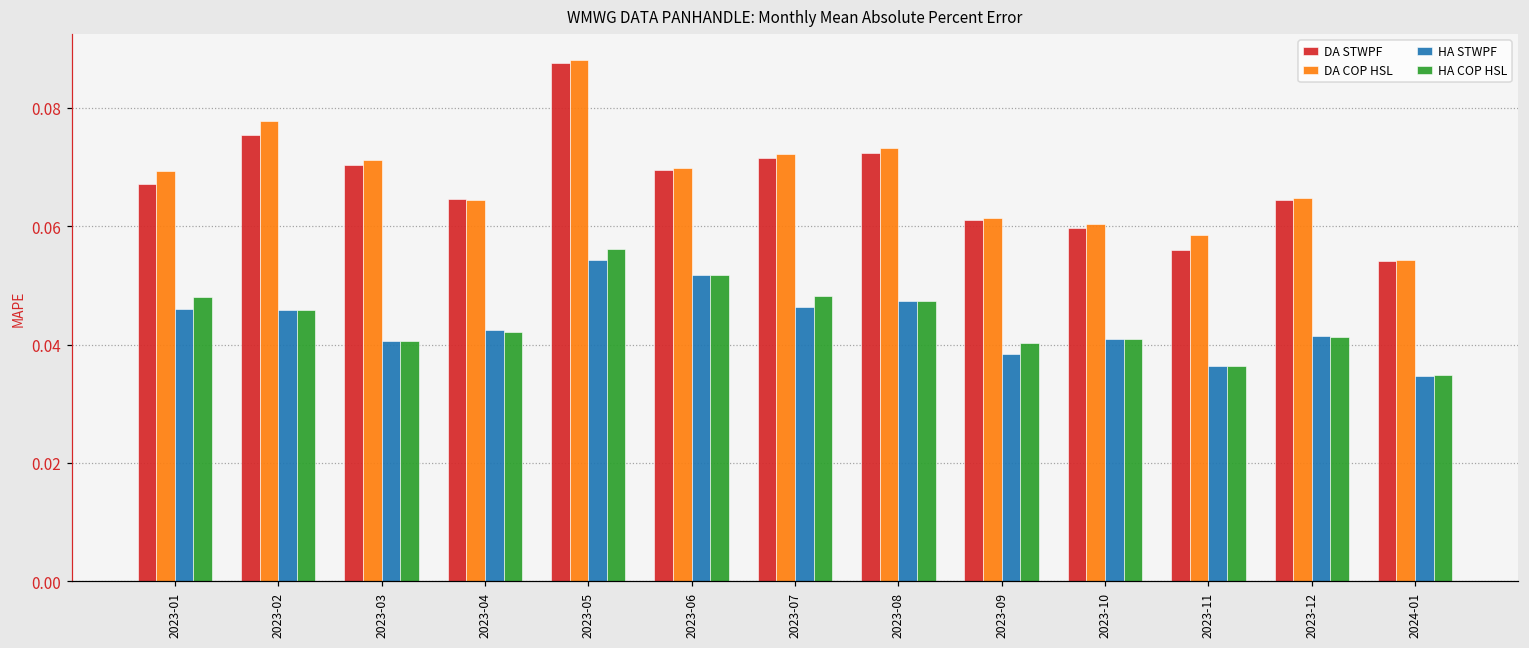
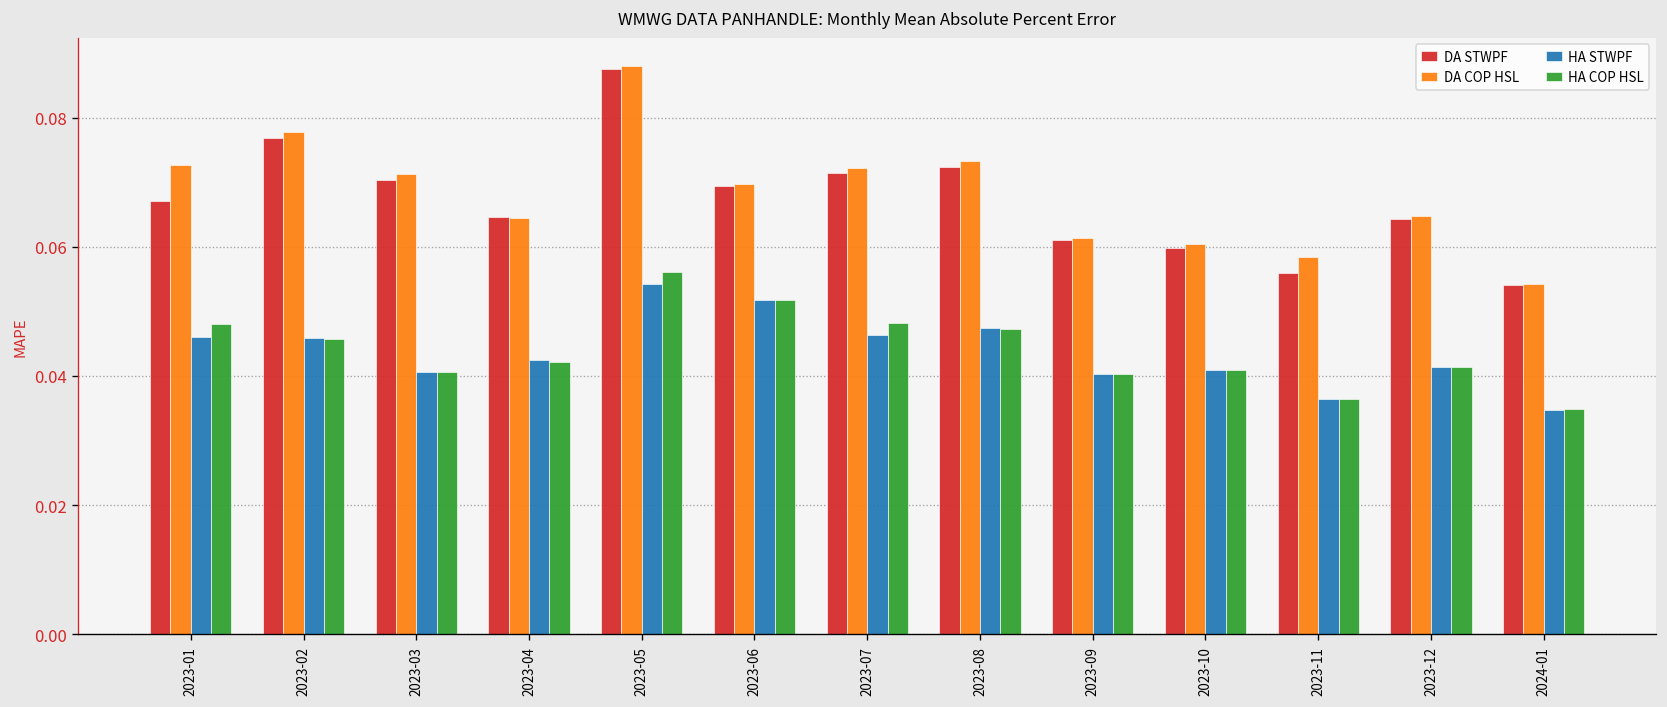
DA COP HSL, 2023-01: 0.069 -> 0.073
DA STWPF, 2023-02: 0.075 -> 0.077
HA STWPF, 2023-09: 0.038 -> 0.040
